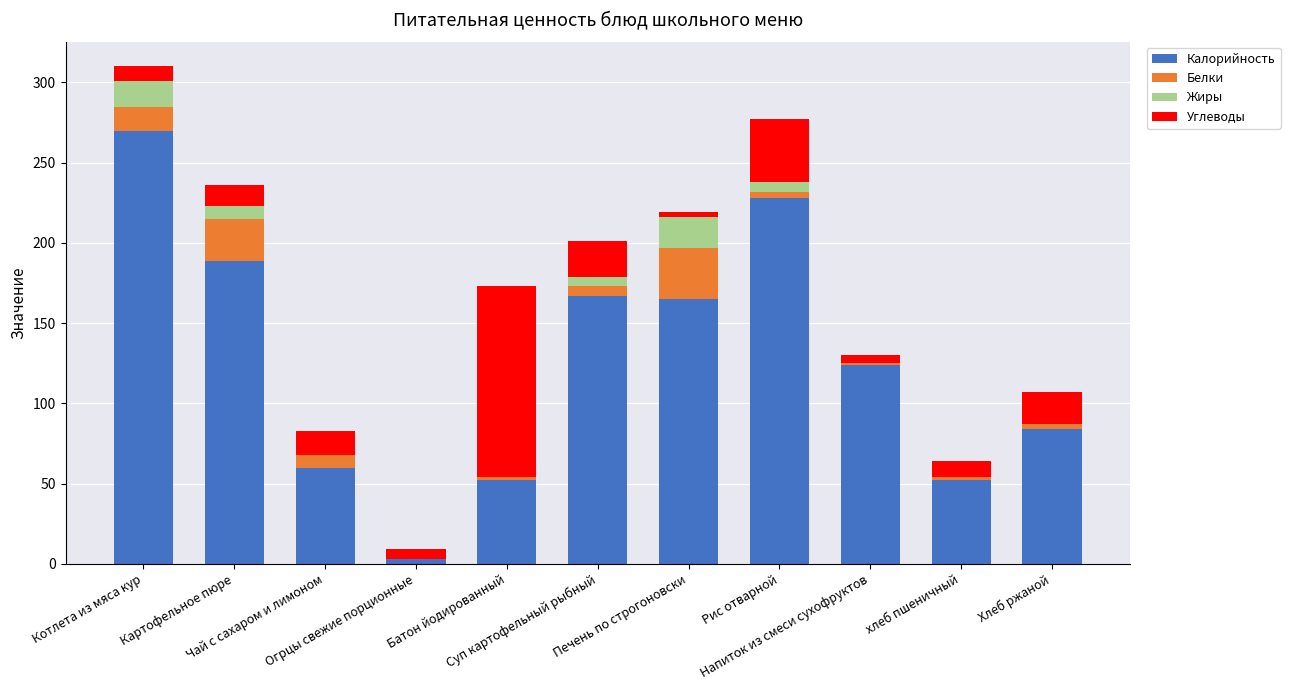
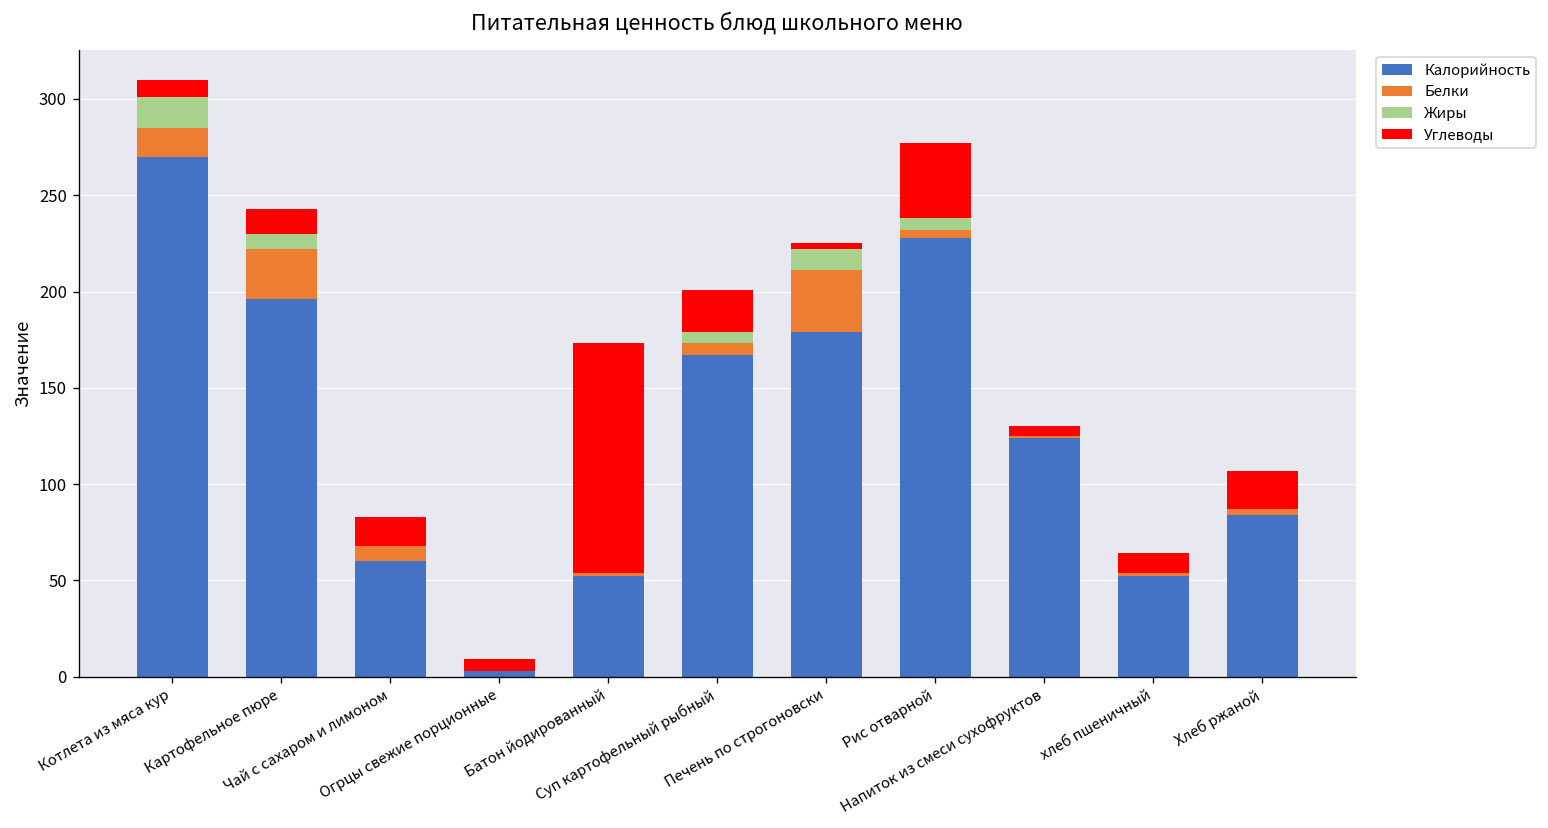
Калорийность, Картофельное пюре: 189 -> 196
Калорийность, Печень по строгоновски: 165 -> 179
Жиры, Печень по строгоновски: 19 -> 11
